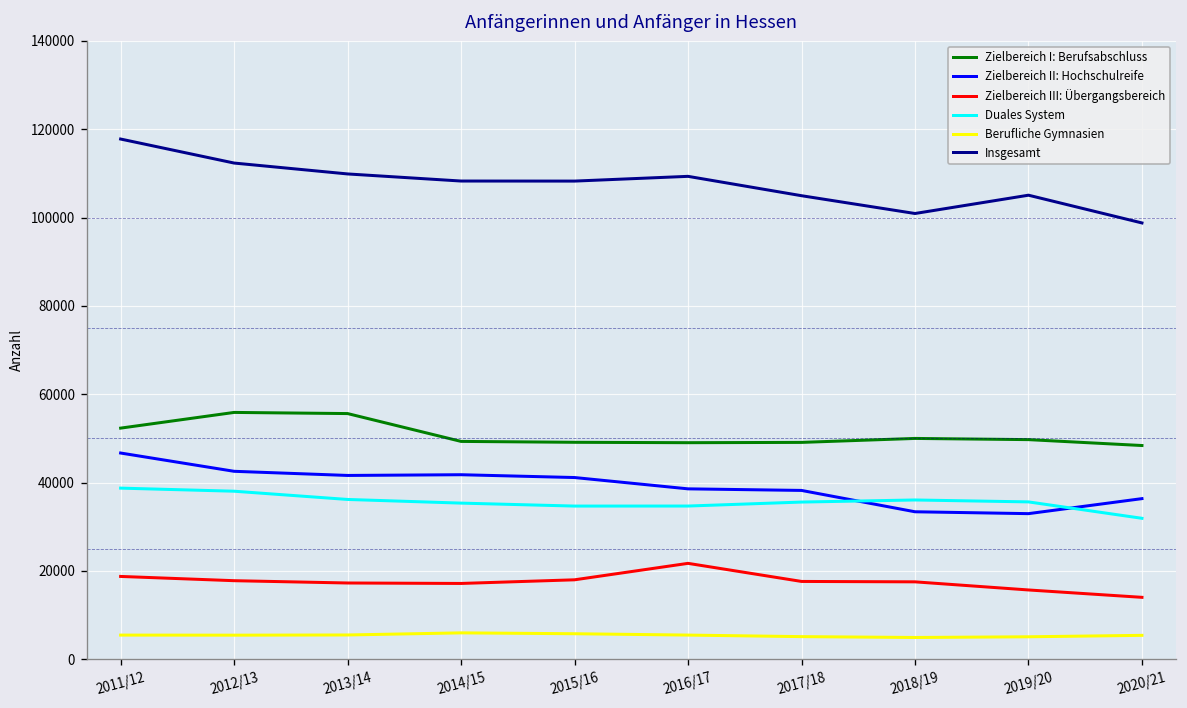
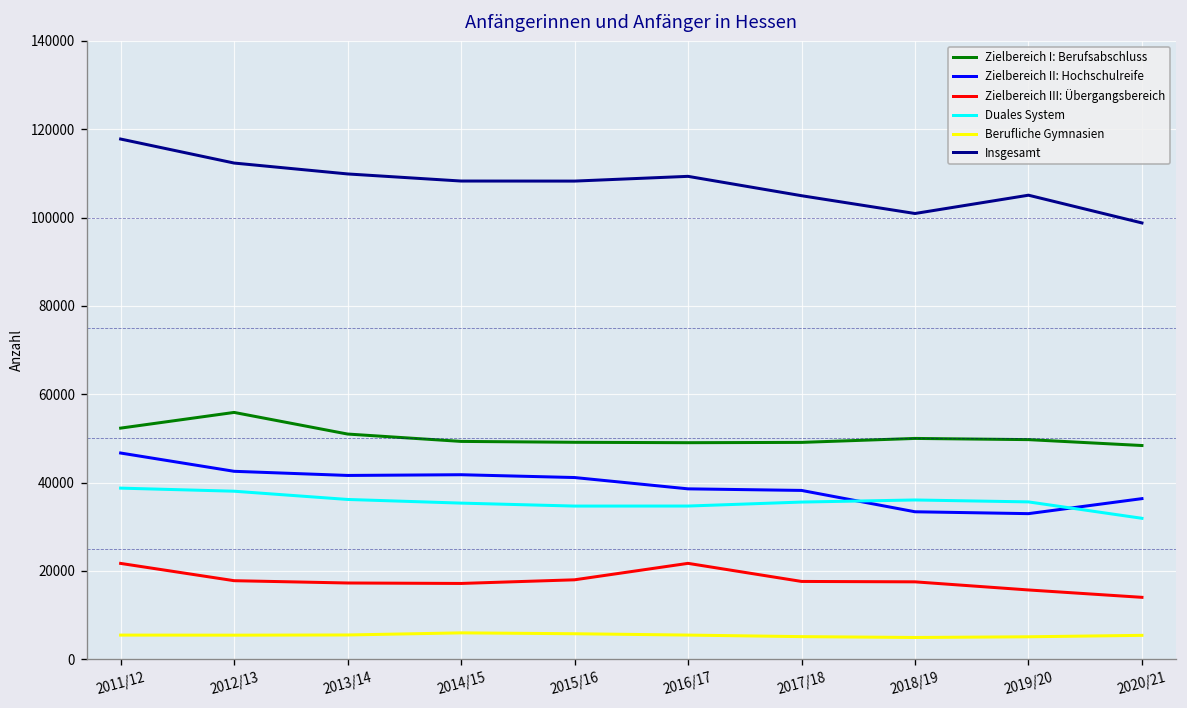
Zielbereich III: Übergangsbereich, 2011/12: 19000 -> 22000
Zielbereich I: Berufsabschluss, 2013/14: 56000 -> 51000
